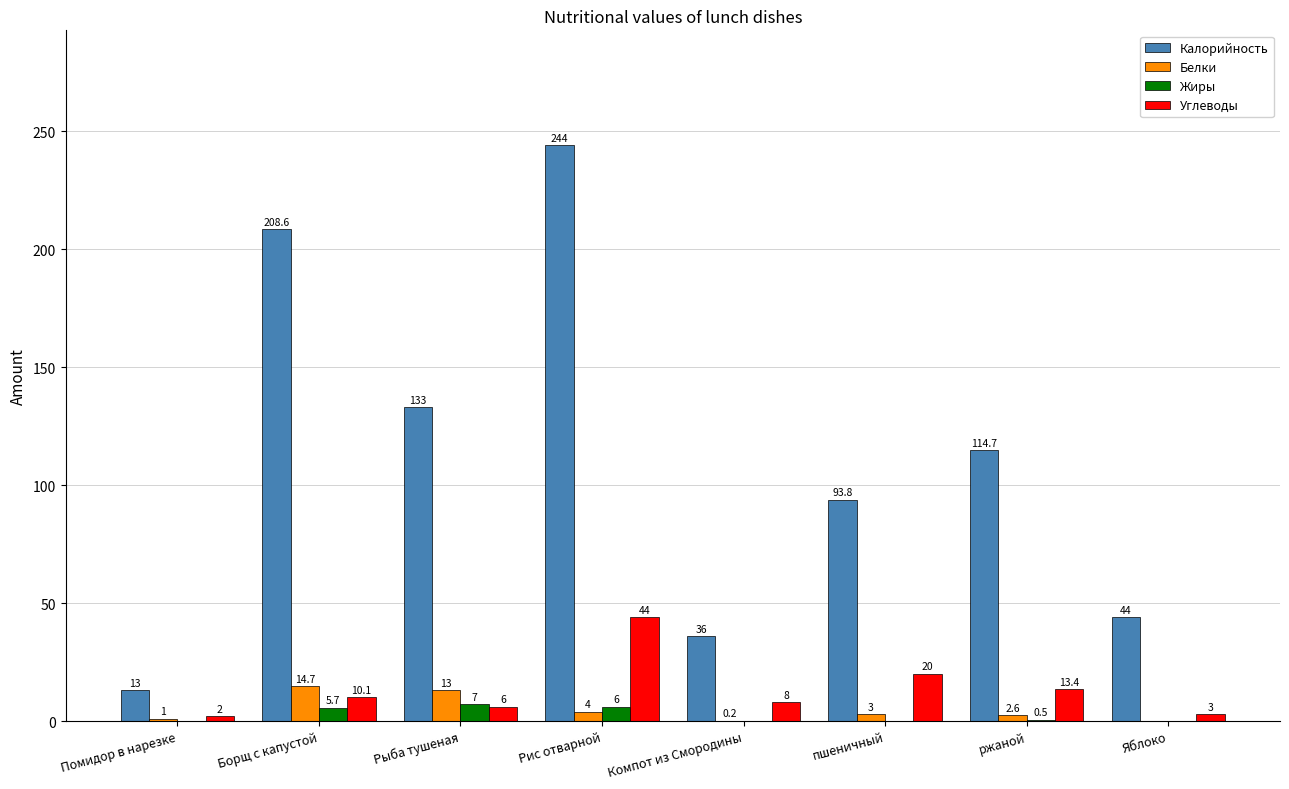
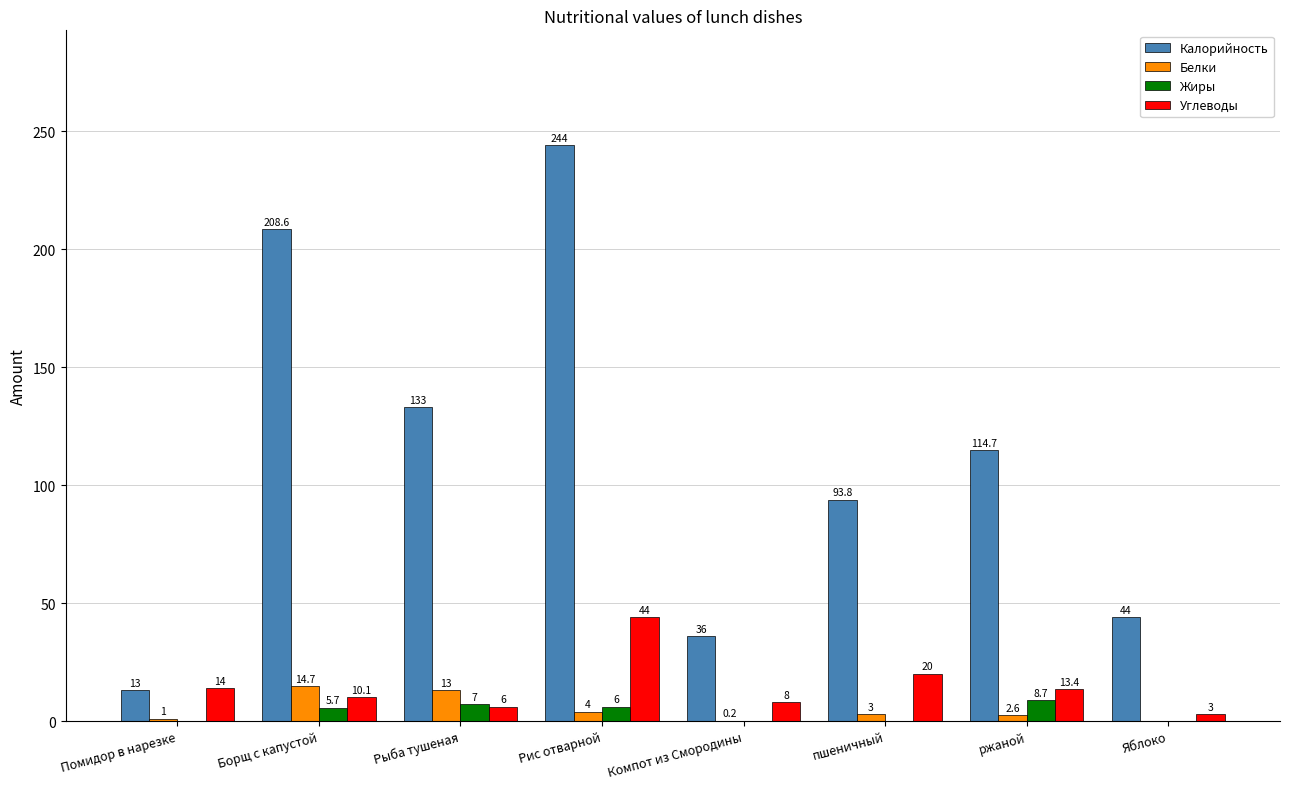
Углеводы, Помидор в нарезке: 2 -> 14
Жиры, ржаной: 0.5 -> 8.7
